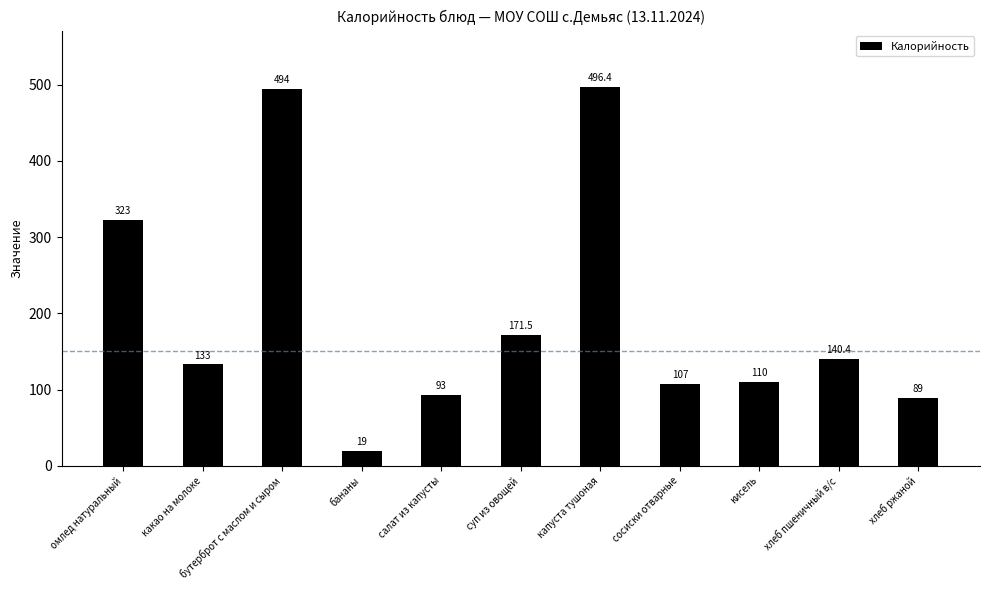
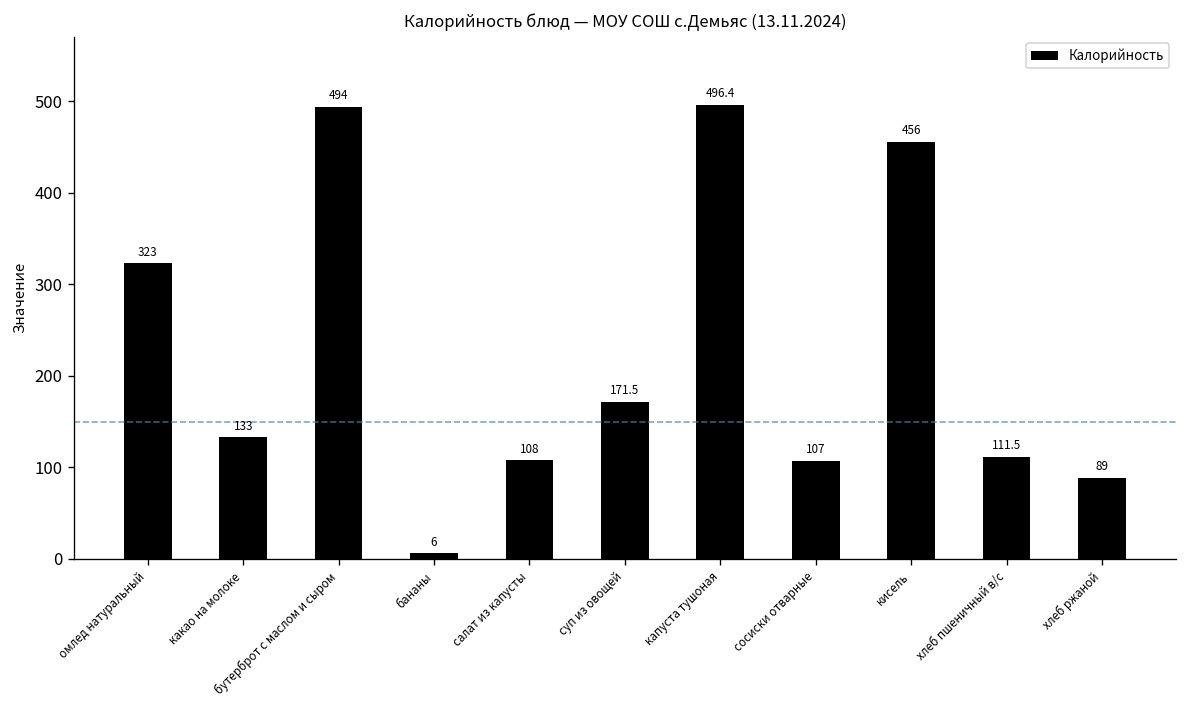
бананы: 19 -> 6
салат из капусты: 93 -> 108
кисель: 110 -> 456
хлеб пшеничный в/с: 140.4 -> 111.5
